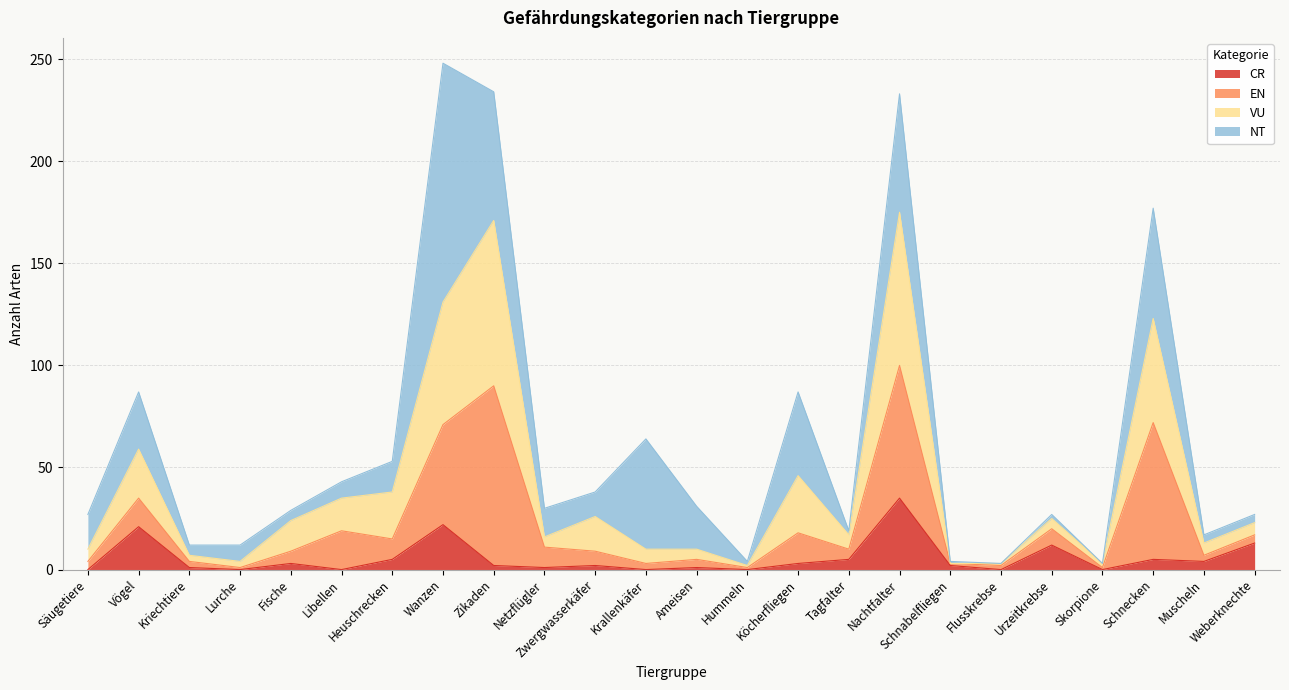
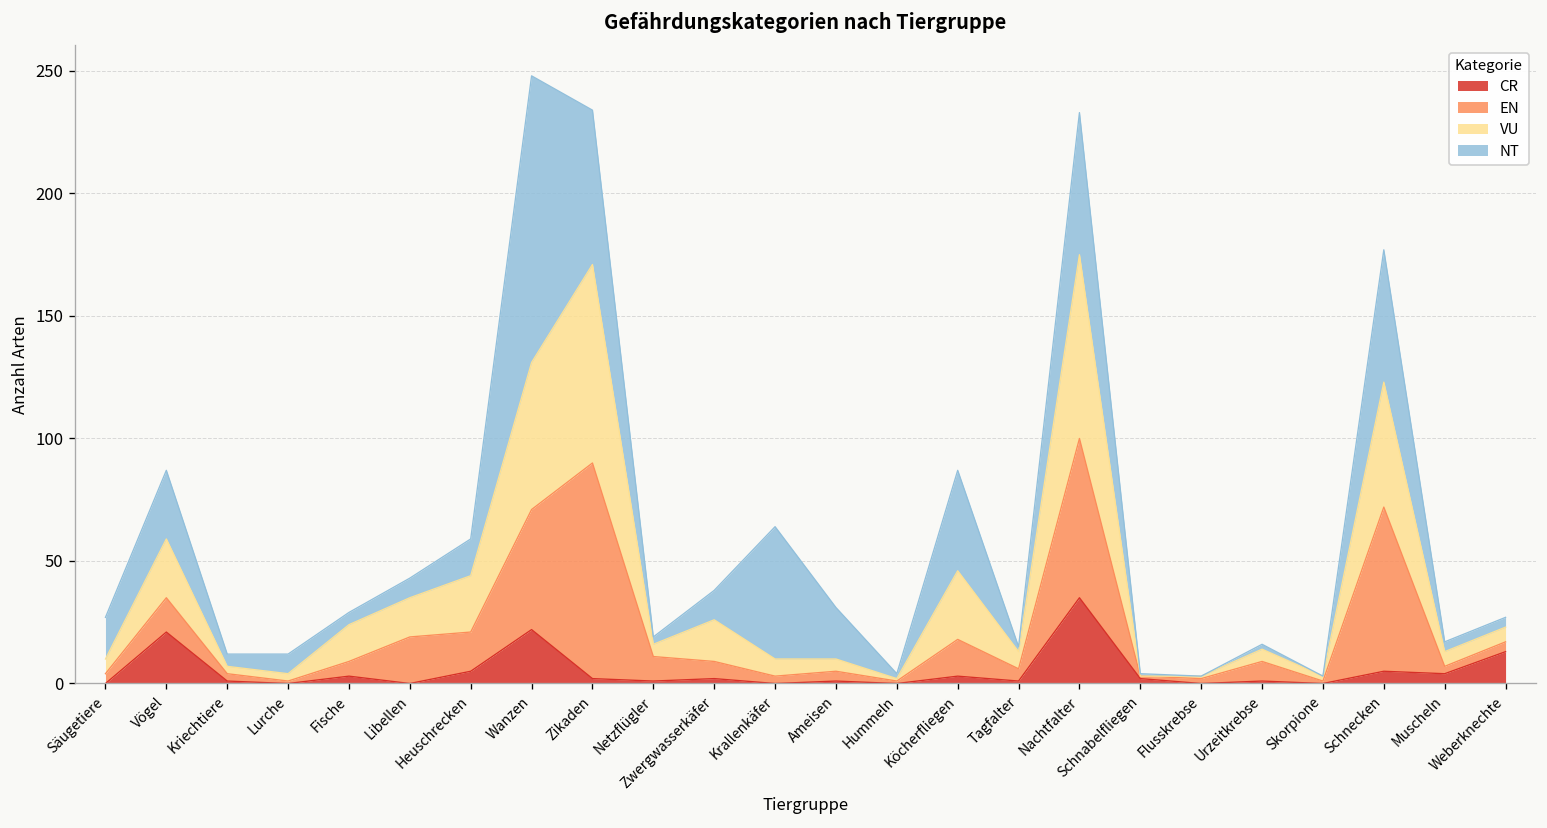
EN, Heuschrecken: 10 -> 16
NT, Netzflügler: 14 -> 3
CR, Tagfalter: 5 -> 1
CR, Urzeitkrebse: 12 -> 1
